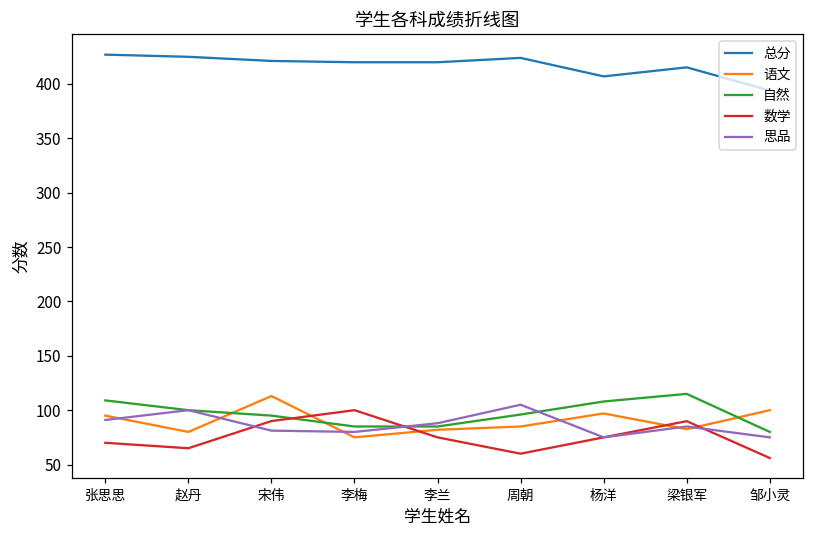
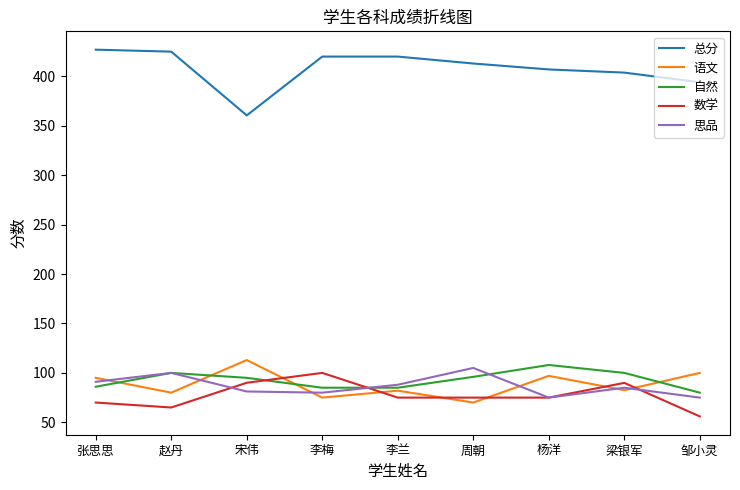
自然, 张思思: 110 -> 90
总分, 宋伟: 420 -> 360
总分, 周朝: 420 -> 410
语文, 周朝: 90 -> 70
数学, 周朝: 60 -> 80
总分, 梁银军: 420 -> 400
自然, 梁银军: 120 -> 100
